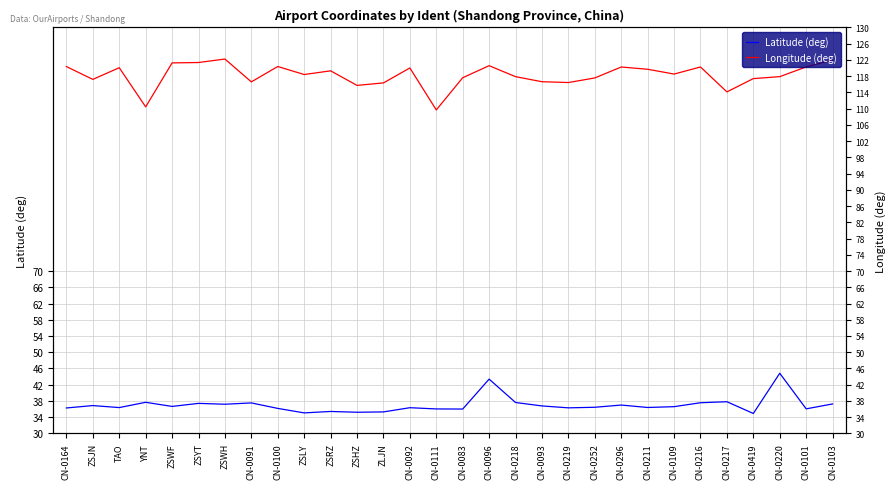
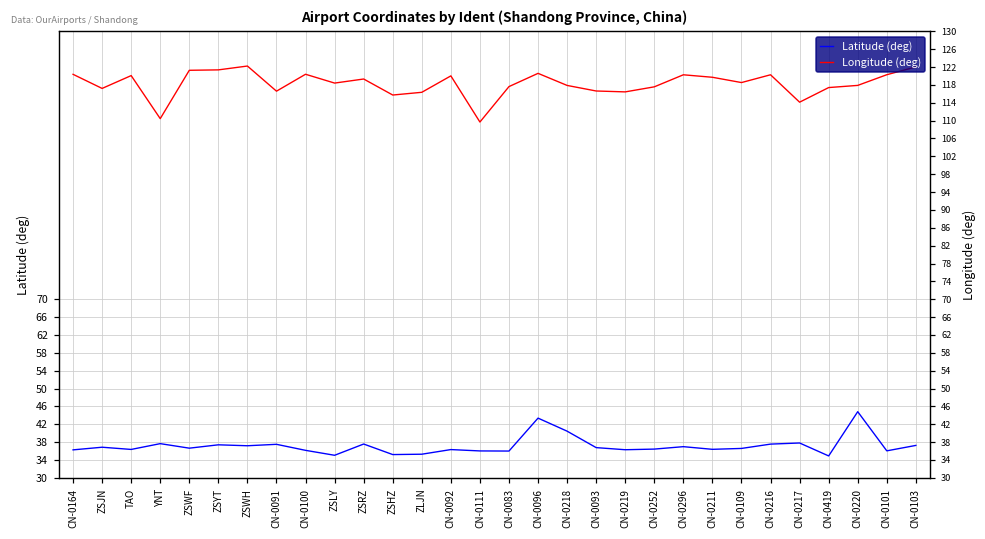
Latitude (deg), ZSRZ: 35 -> 38
Latitude (deg), CN-0218: 38 -> 40
